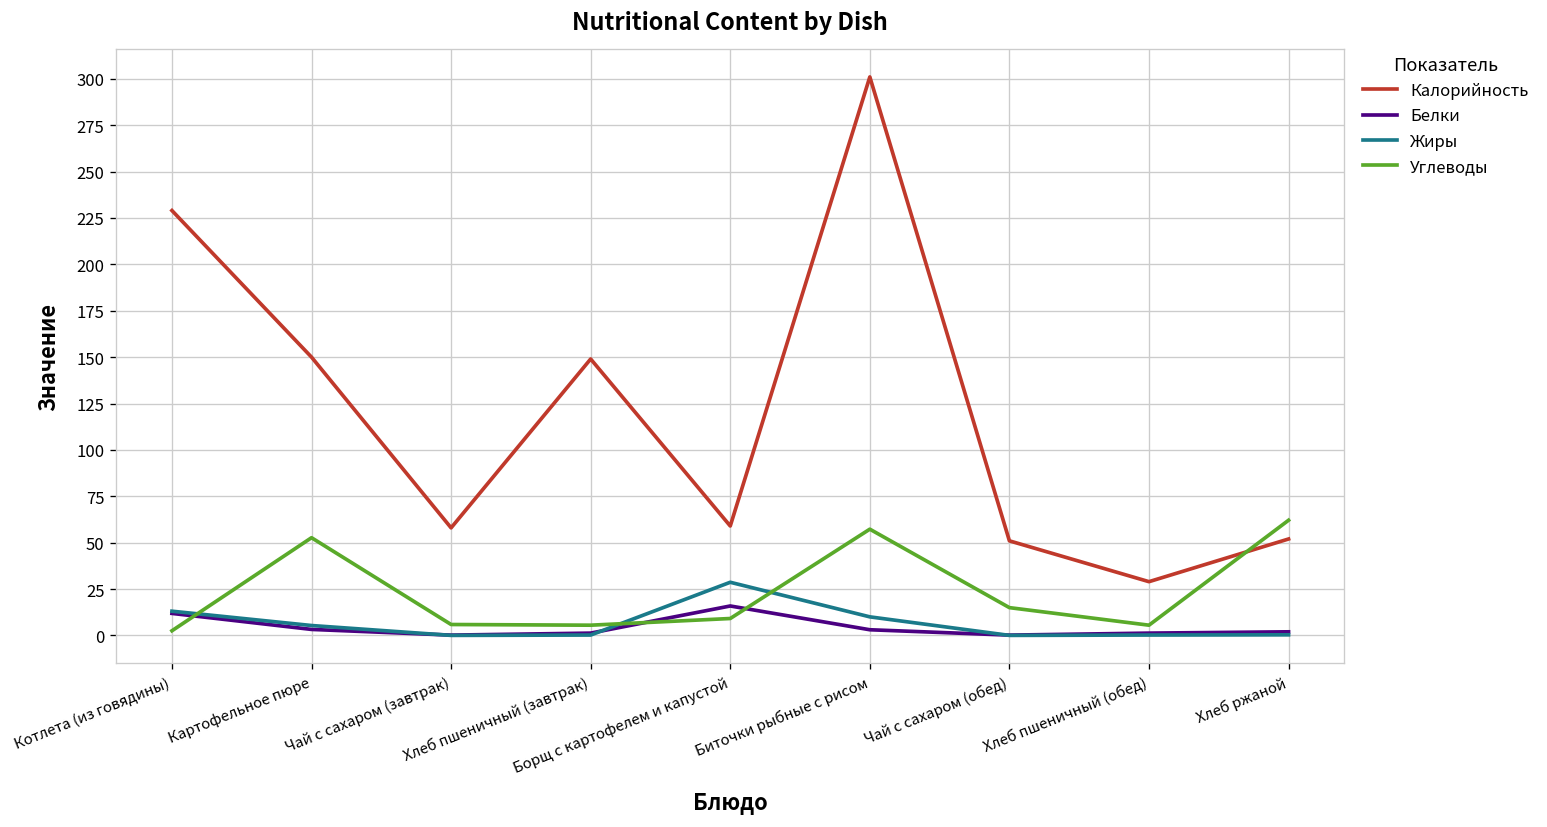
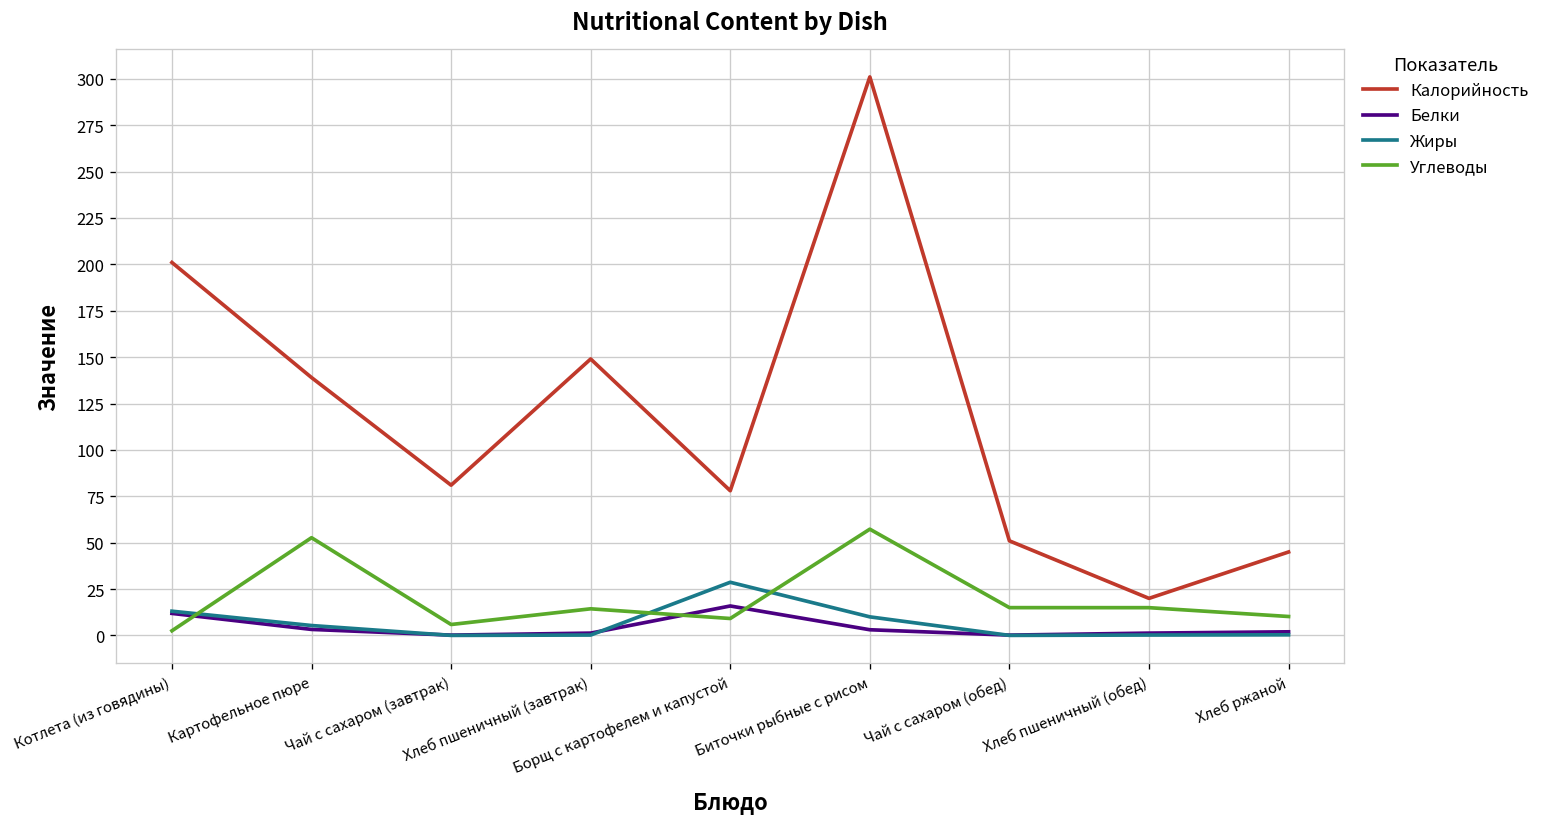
Калорийность, Котлета (из говядины): 229 -> 201
Калорийность, Картофельное пюре: 150 -> 139
Калорийность, Чай с сахаром (завтрак): 58 -> 81
Углеводы, Хлеб пшеничный (завтрак): 6 -> 14
Калорийность, Борщ с картофелем и капустой: 59 -> 78
Калорийность, Хлеб пшеничный (обед): 29 -> 20
Углеводы, Хлеб пшеничный (обед): 6 -> 15
Калорийность, Хлеб ржаной: 52 -> 45
Углеводы, Хлеб ржаной: 62 -> 10
